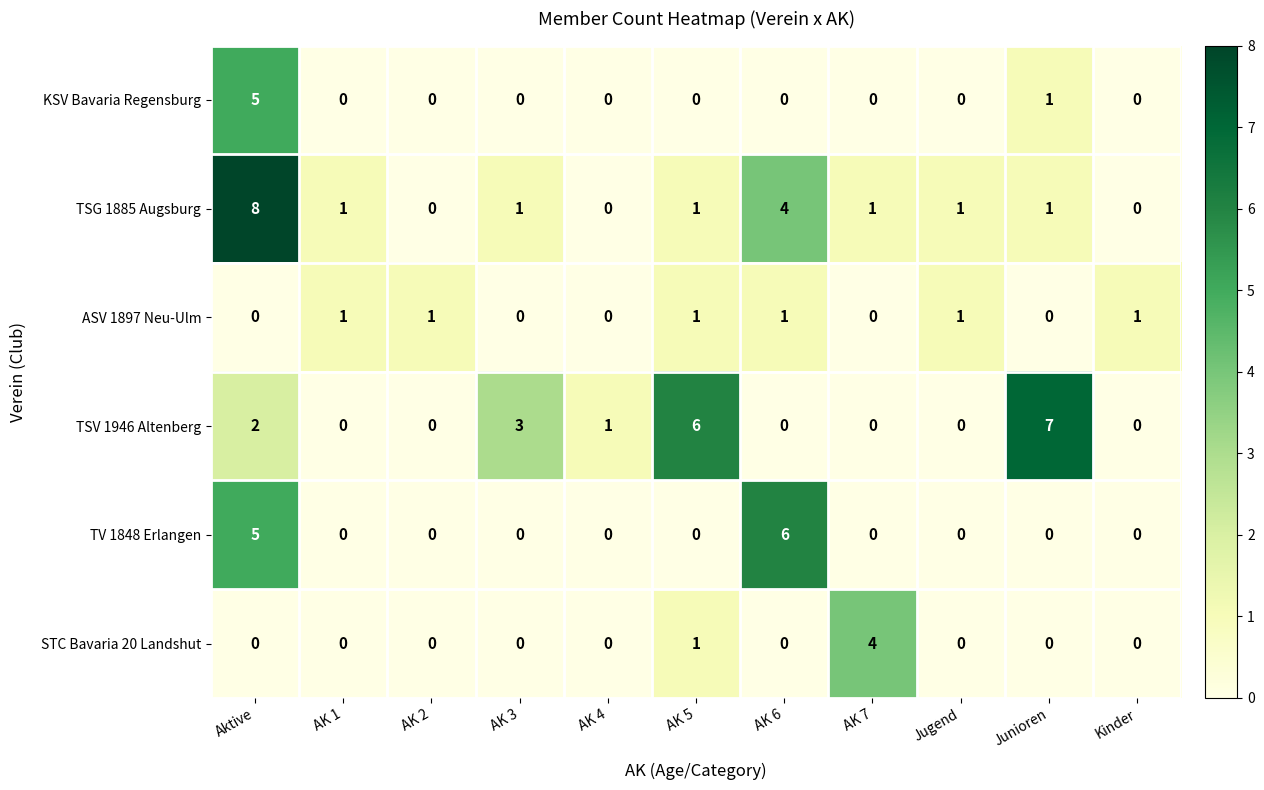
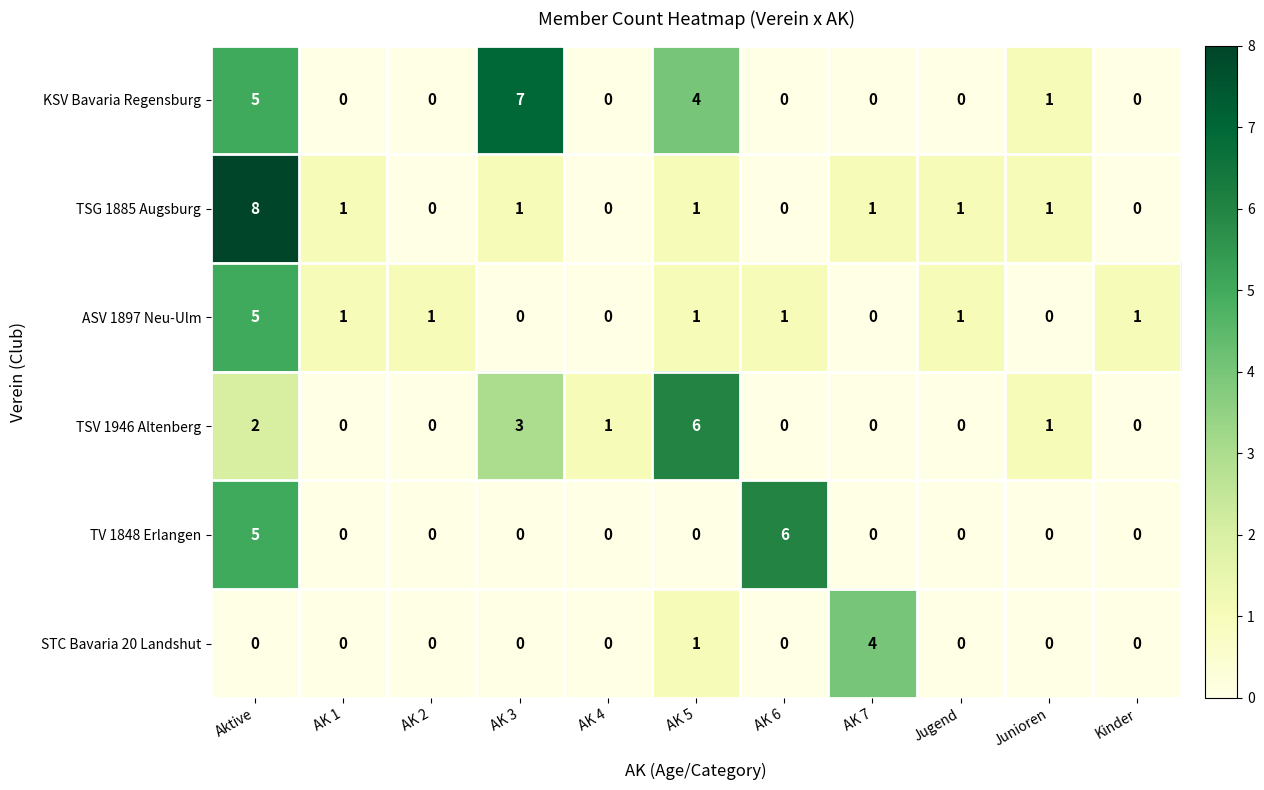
KSV Bavaria Regensburg, AK 3: 0 -> 7
KSV Bavaria Regensburg, AK 5: 0 -> 4
TSG 1885 Augsburg, AK 6: 4 -> 0
ASV 1897 Neu-Ulm, Aktive: 0 -> 5
TSV 1946 Altenberg, Junioren: 7 -> 1
